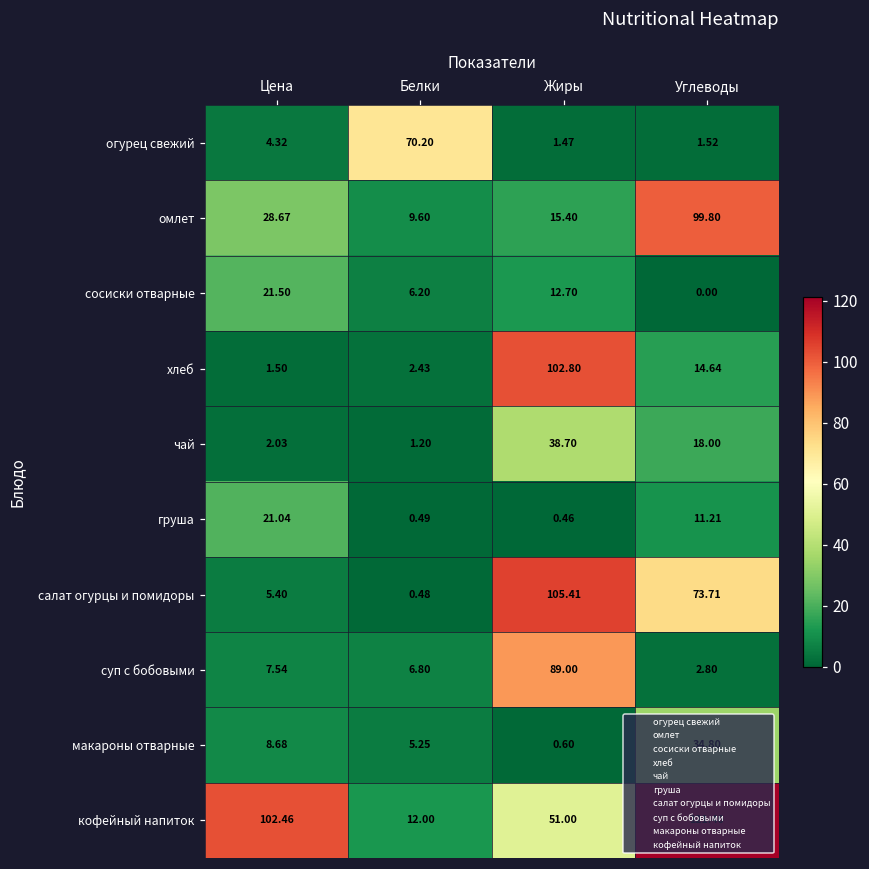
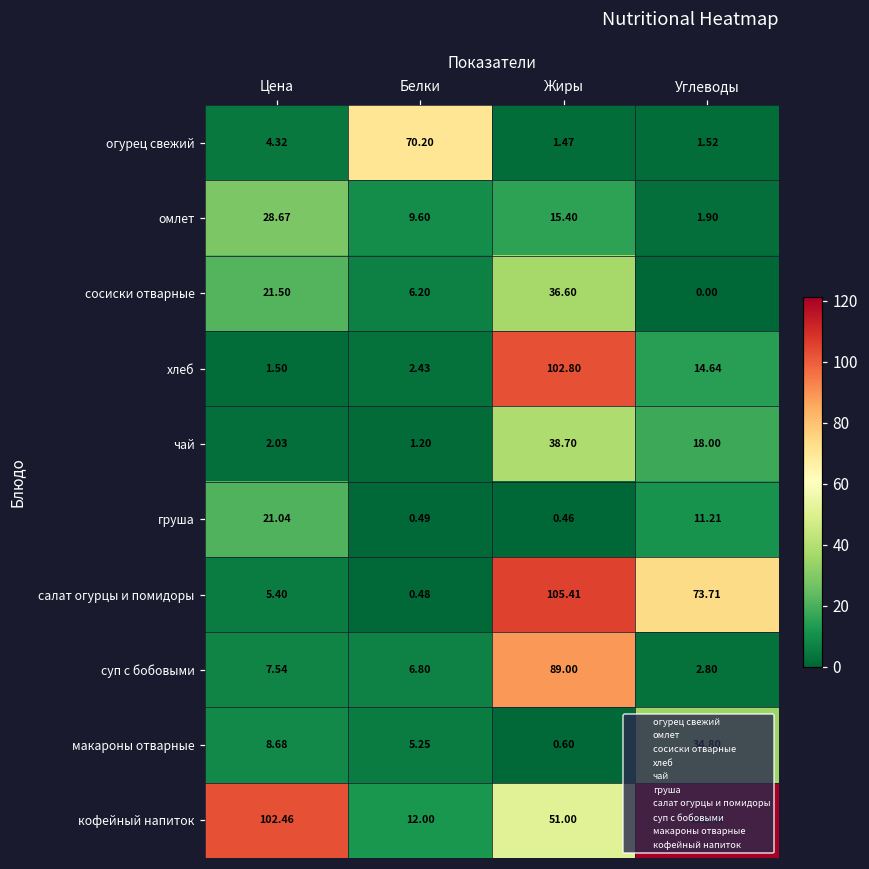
омлет, Углеводы: 99.80 -> 1.90
сосиски отварные, Жиры: 12.70 -> 36.60
